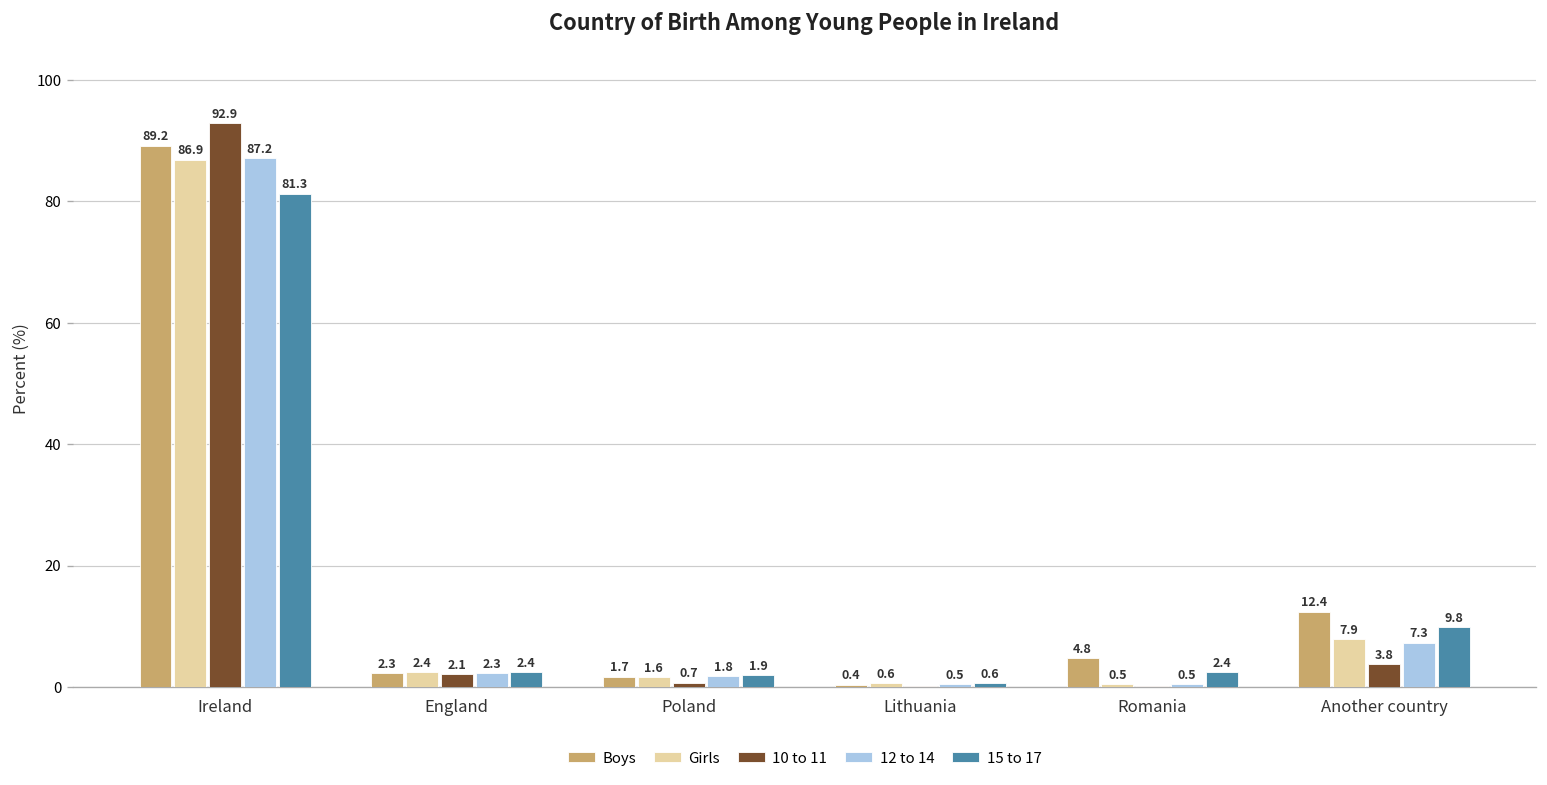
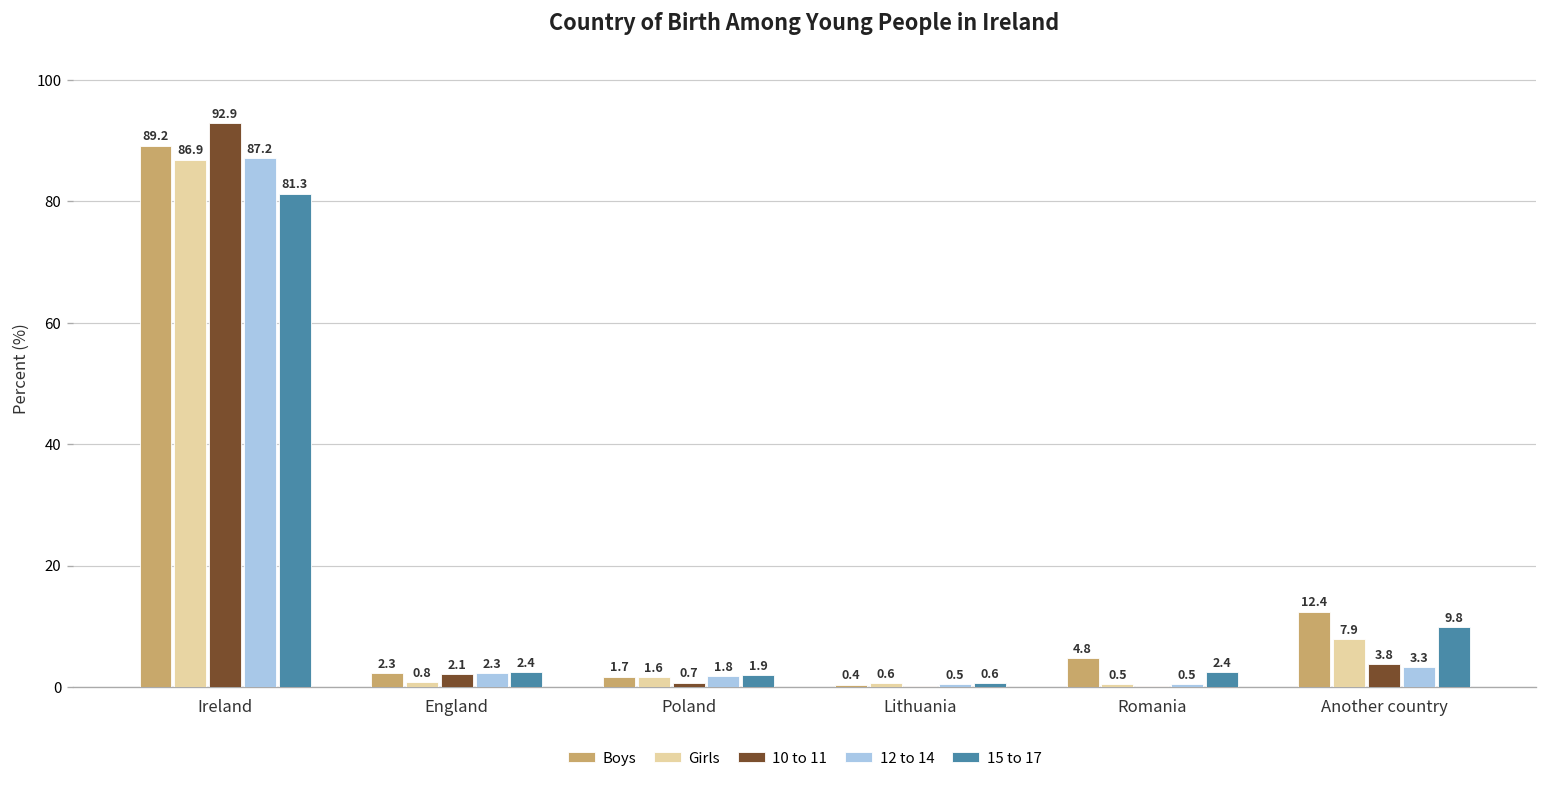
Girls, England: 2.4 -> 0.8
12 to 14, Another country: 7.3 -> 3.3
